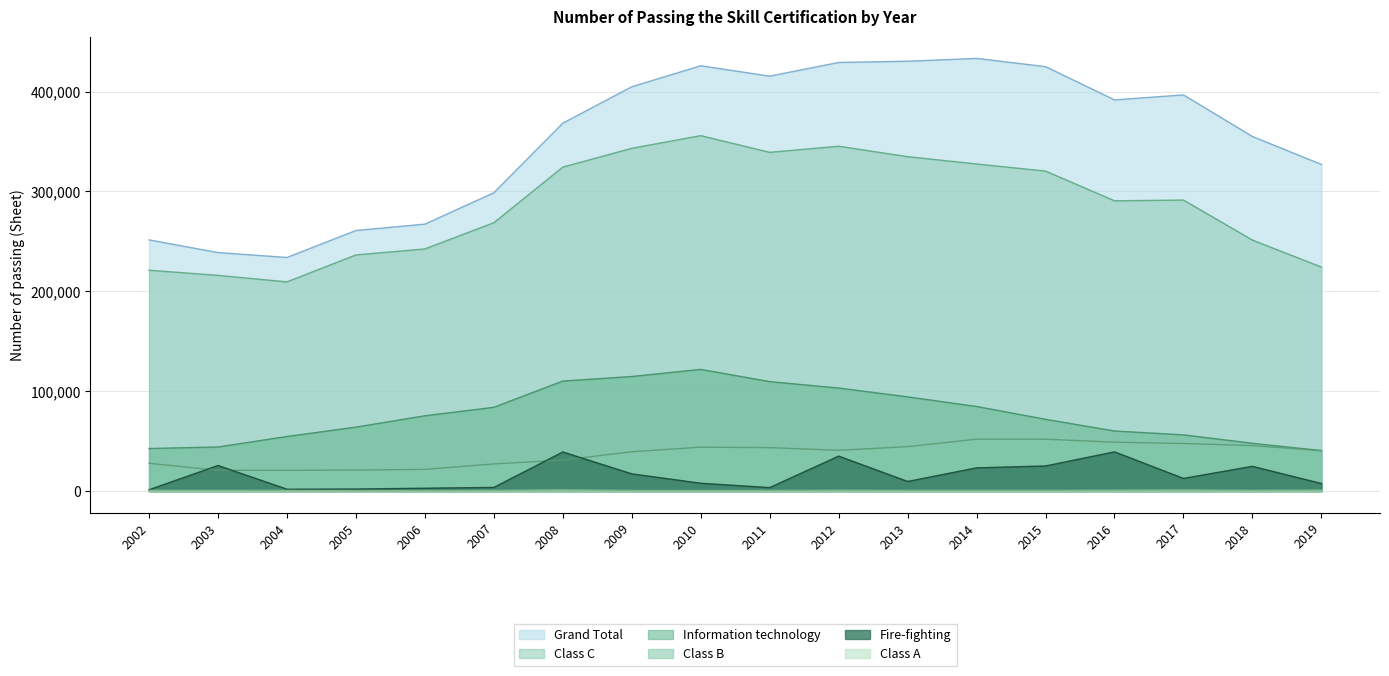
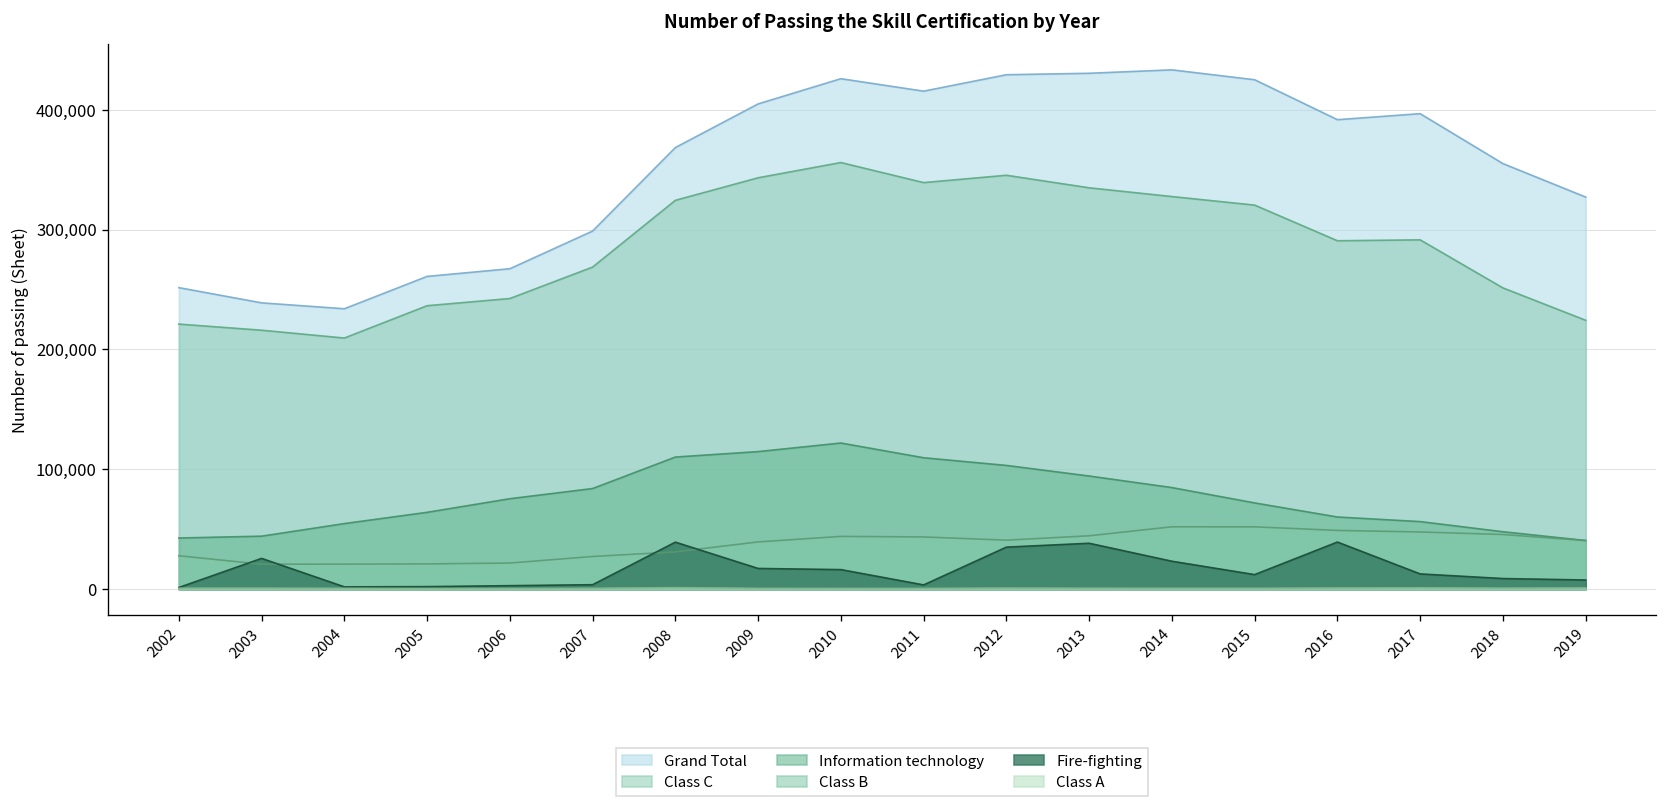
Fire-fighting, 2010: 10,000 -> 20,000
Fire-fighting, 2013: 10,000 -> 40,000
Fire-fighting, 2015: 30,000 -> 10,000
Fire-fighting, 2018: 20,000 -> 10,000
